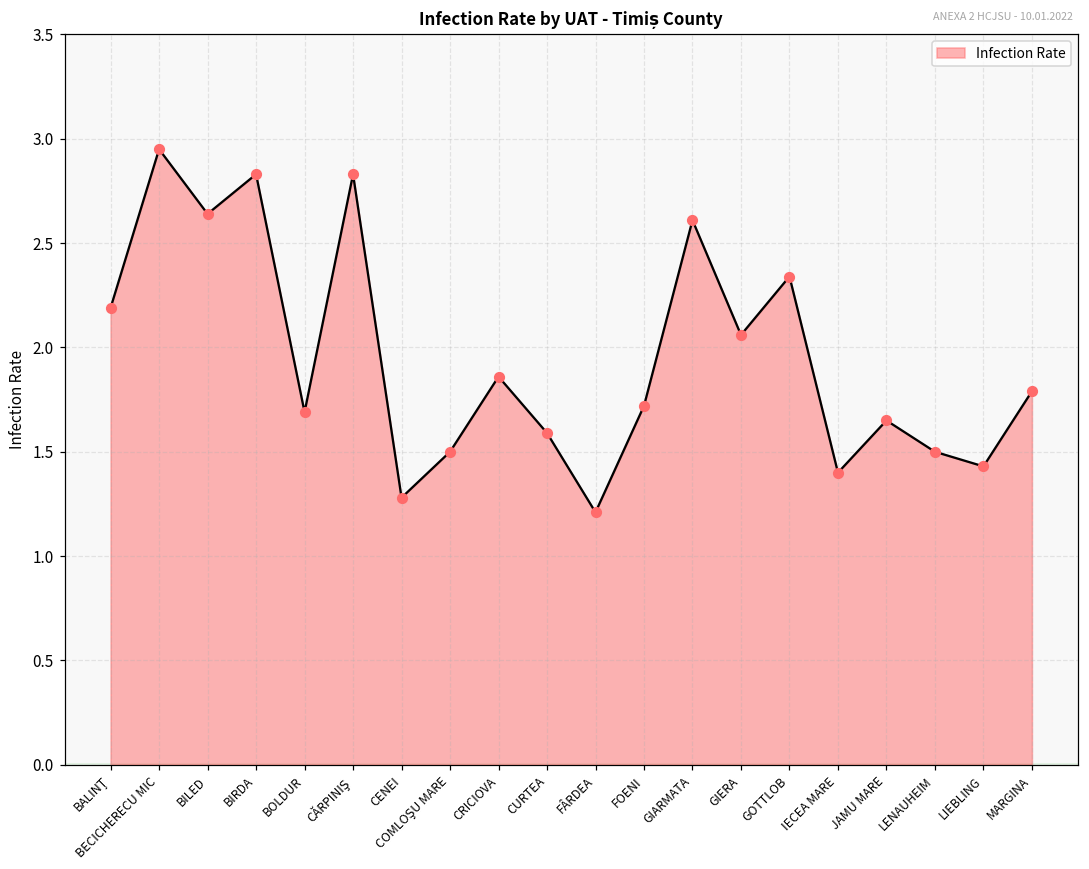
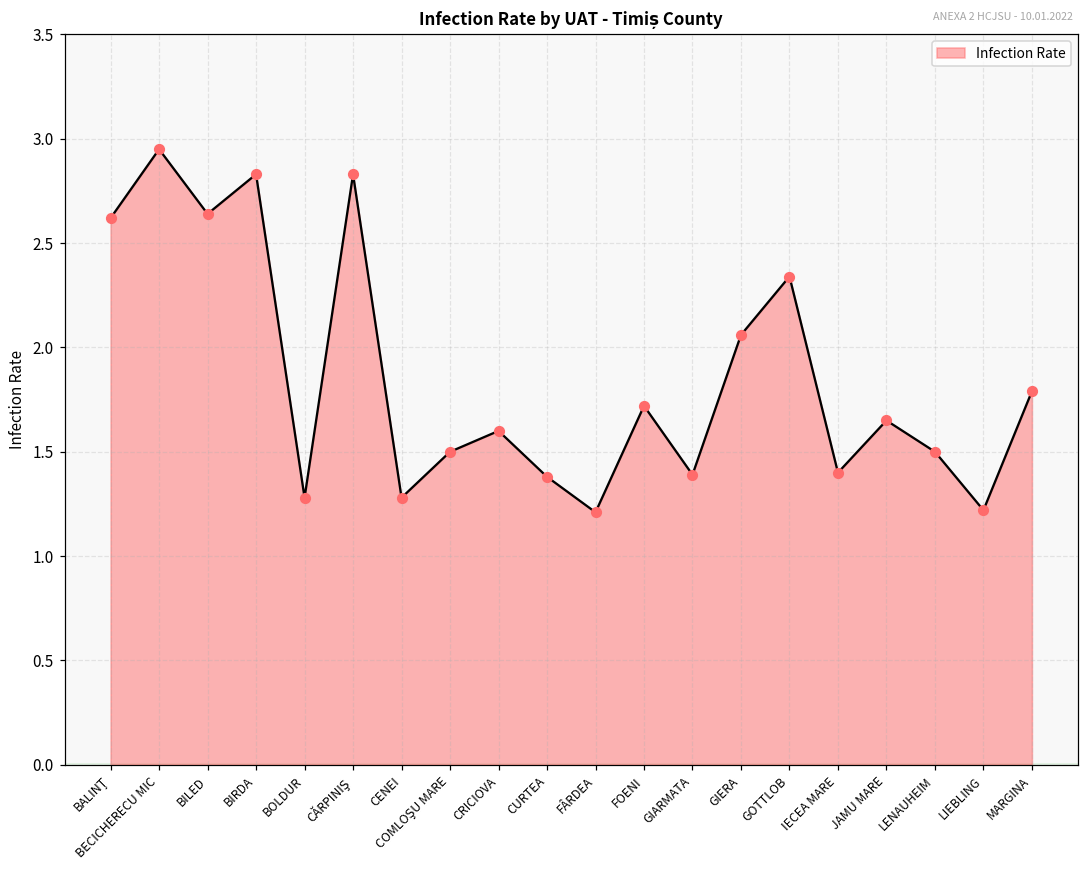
BALINŢ: 2.19 -> 2.62
BOLDUR: 1.69 -> 1.28
CRICIOVA: 1.86 -> 1.60
CURTEA: 1.59 -> 1.38
GIARMATA: 2.61 -> 1.39
LIEBLING: 1.43 -> 1.22
